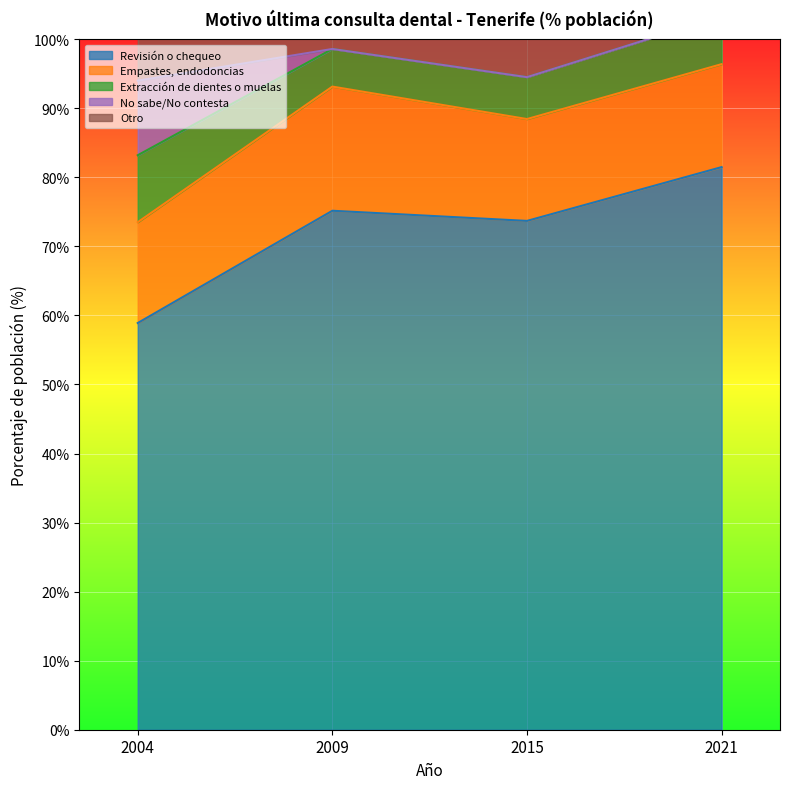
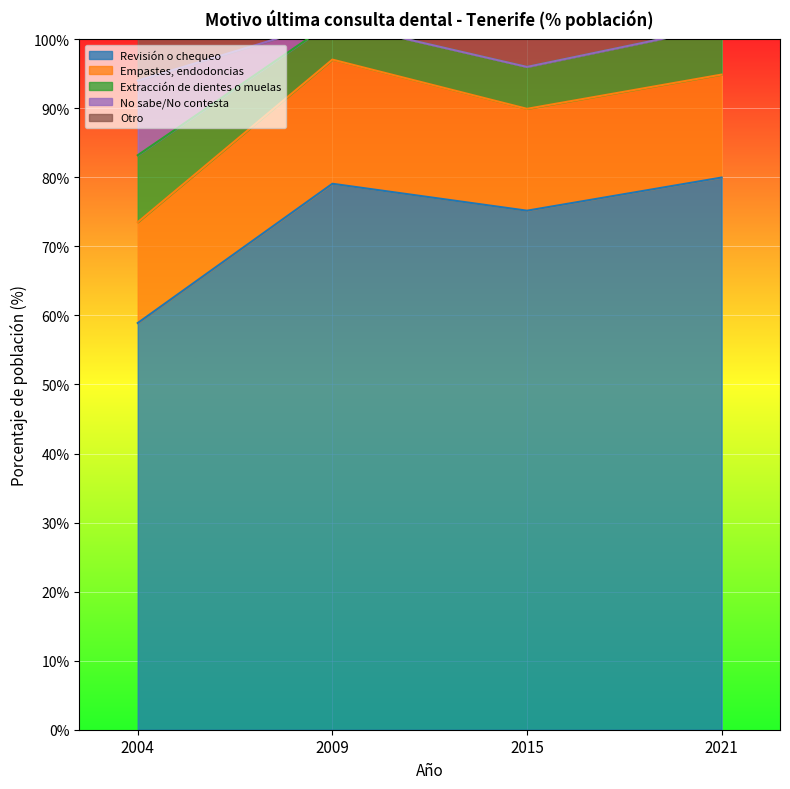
Revisión o chequeo, 2009: 75% -> 79%
Revisión o chequeo, 2015: 74% -> 75%
Revisión o chequeo, 2021: 81% -> 80%
